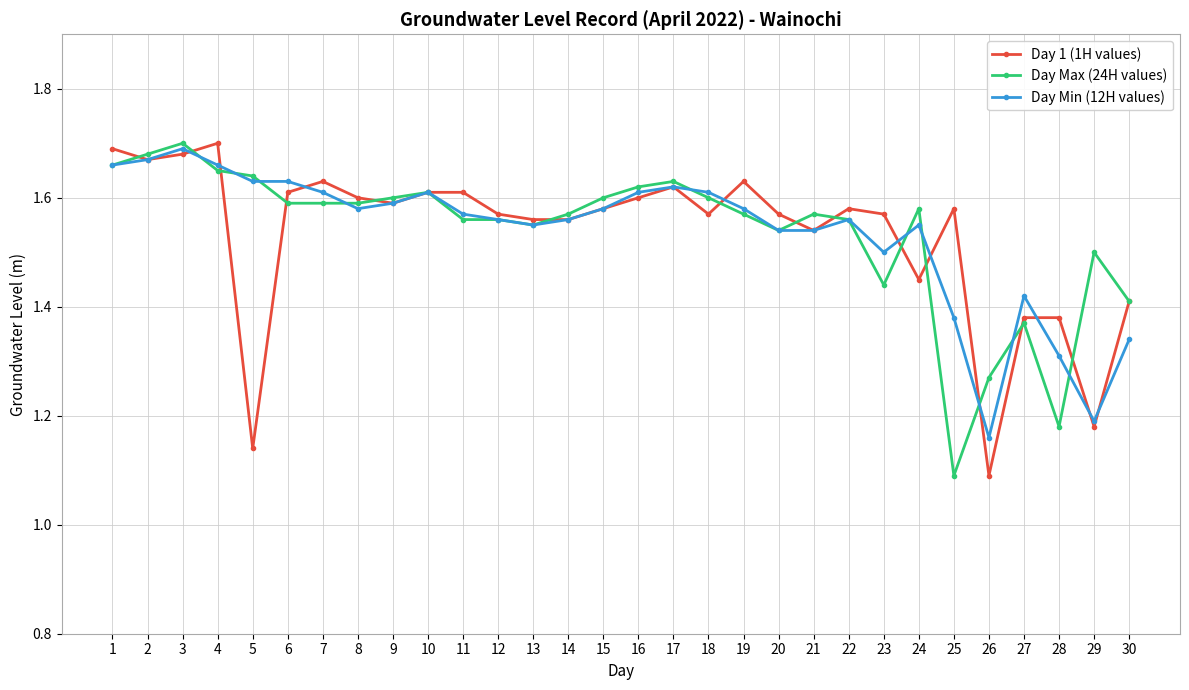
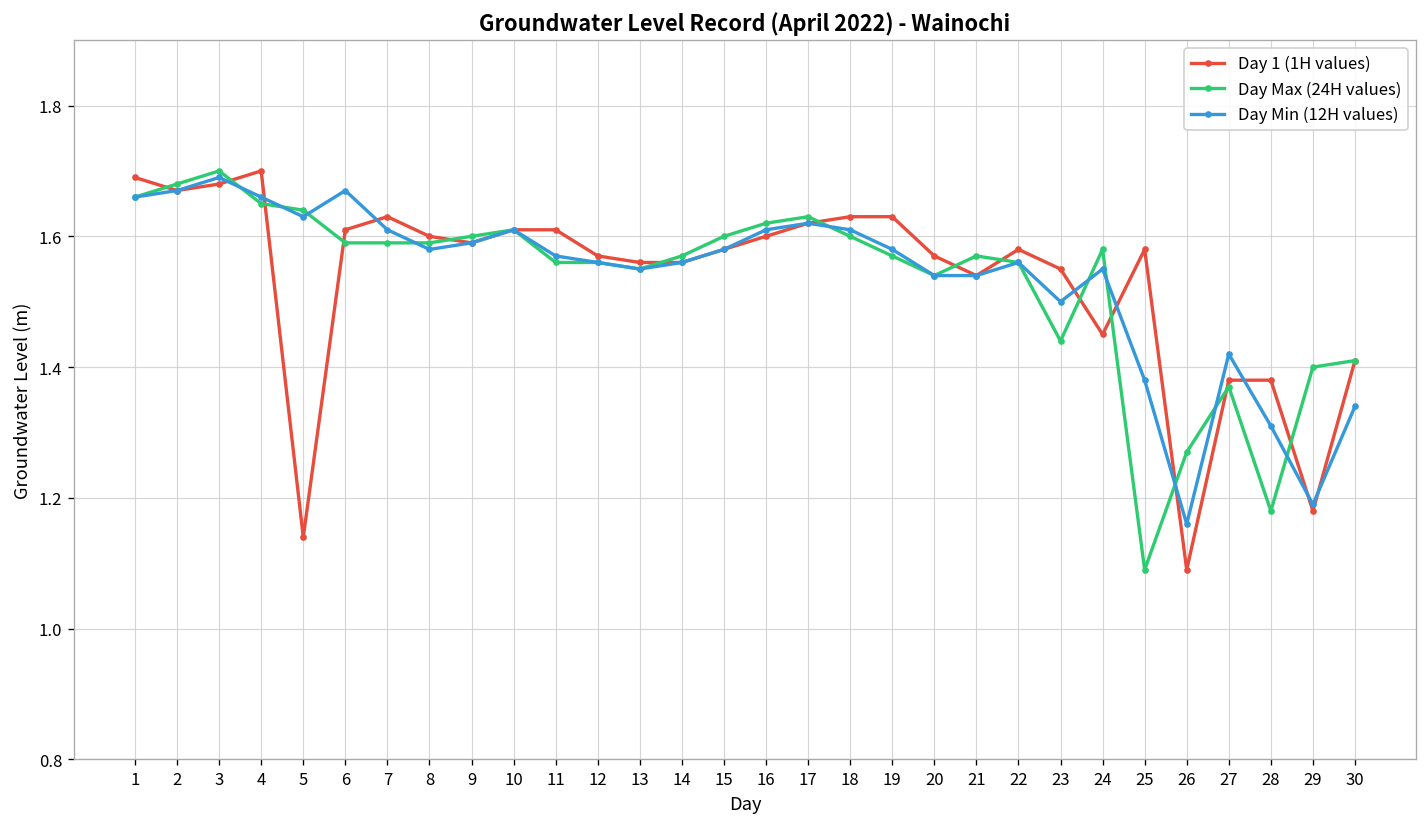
Day Min (12H values), 6: 1.63 -> 1.67
Day 1 (1H values), 18: 1.57 -> 1.63
Day 1 (1H values), 23: 1.57 -> 1.55
Day Max (24H values), 29: 1.5 -> 1.4
